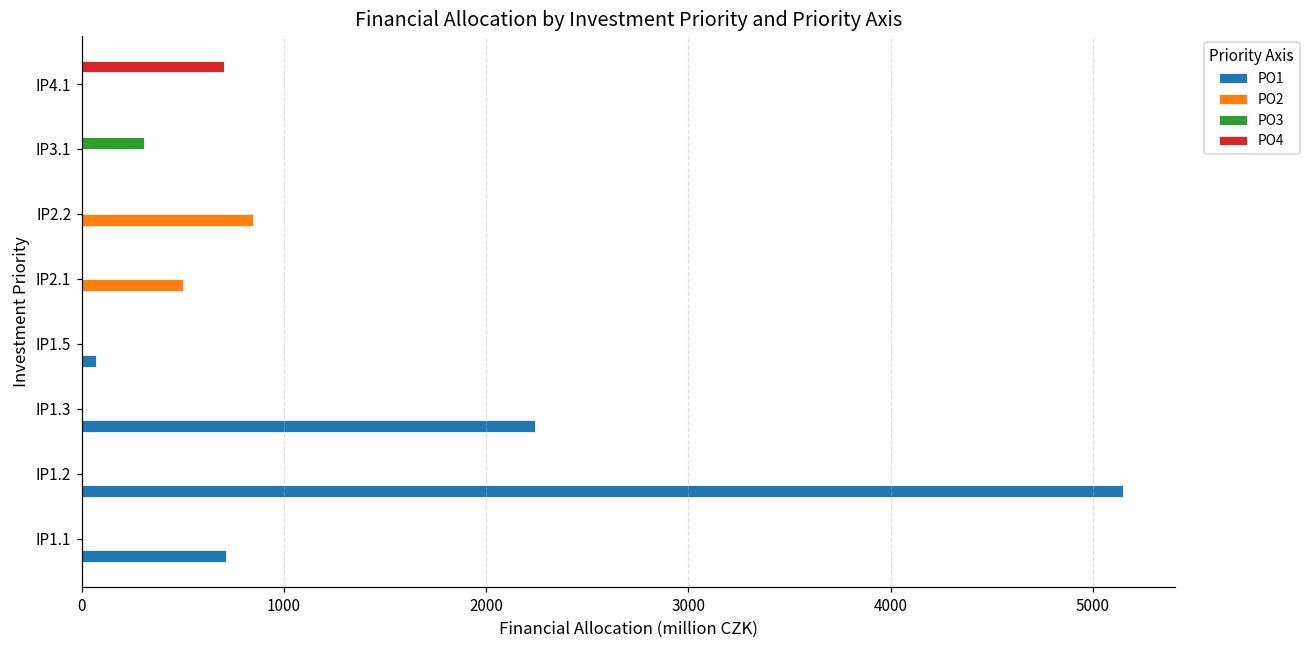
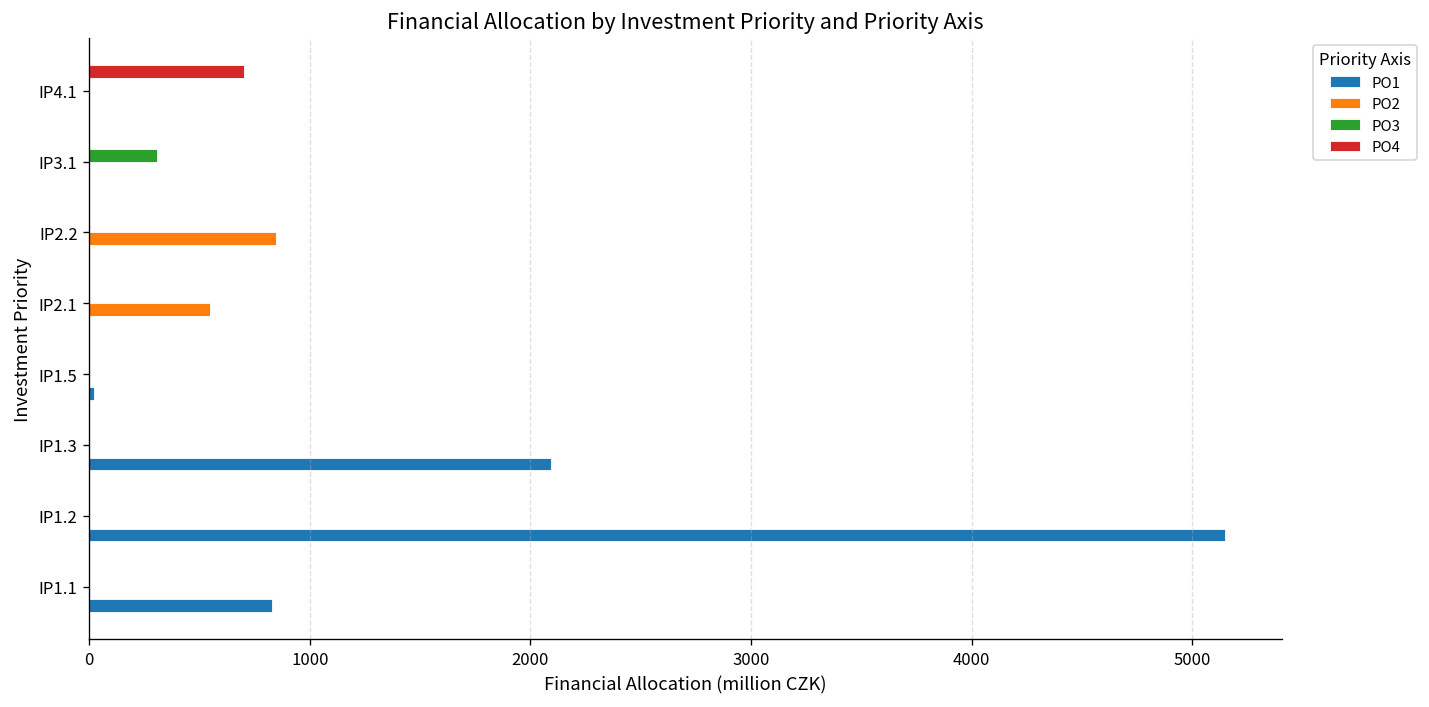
PO2, IP2.1: 500 -> 550
PO1, IP1.5: 70 -> 20
PO1, IP1.3: 2240 -> 2090
PO1, IP1.1: 710 -> 830
